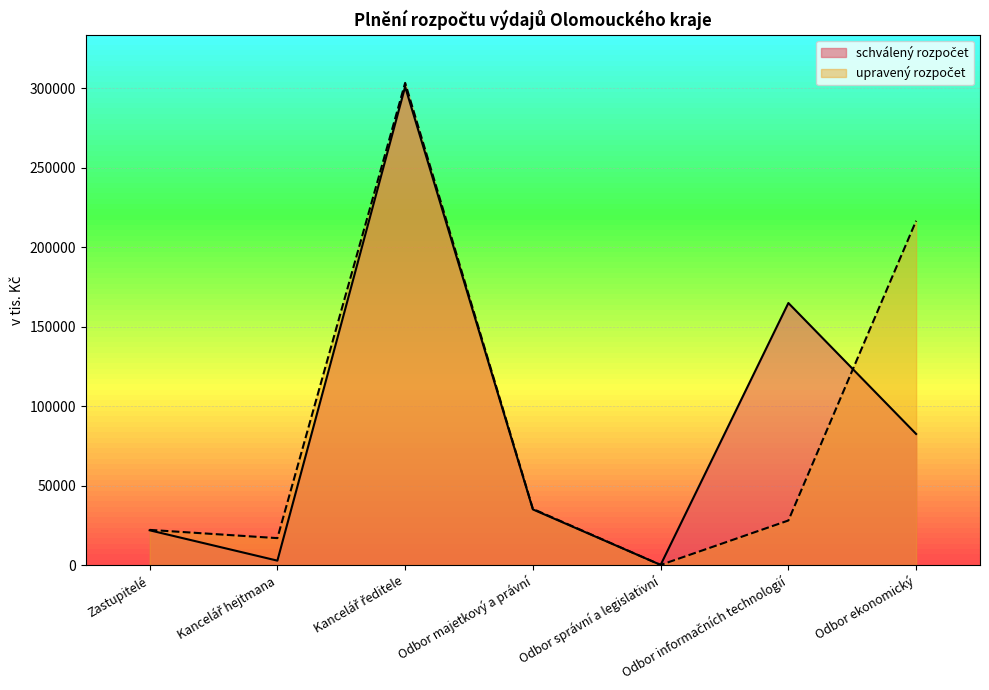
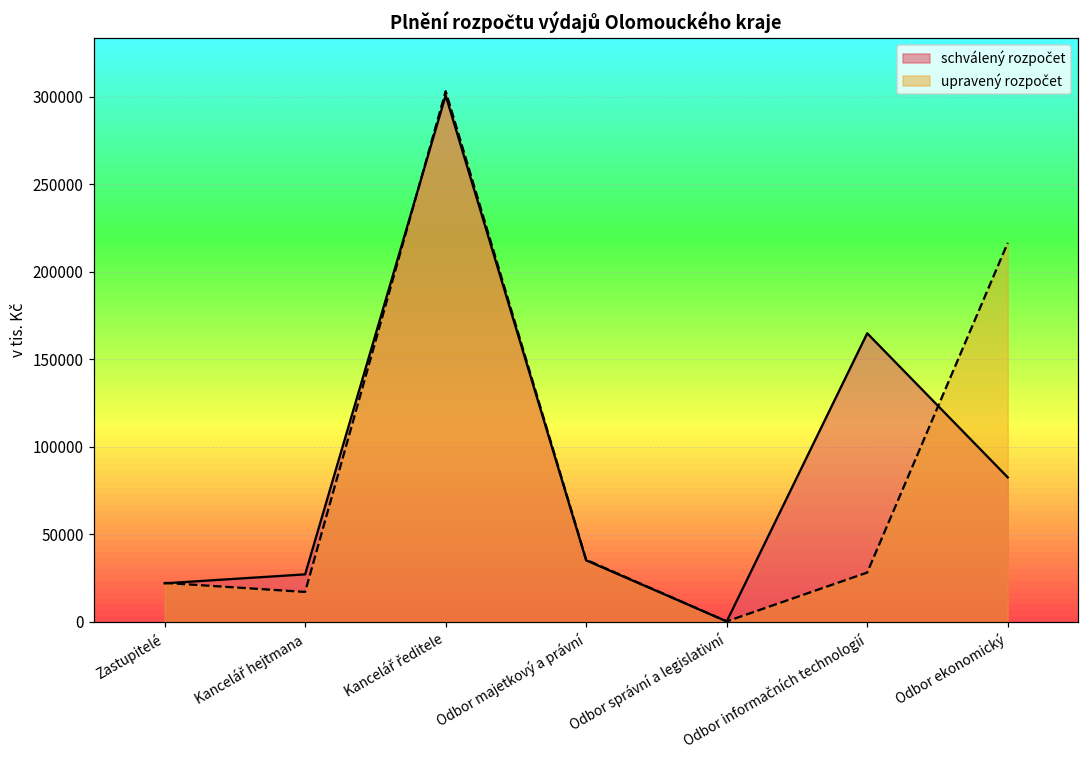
schválený rozpočet, Kancelář hejtmana: 3000 -> 27000
